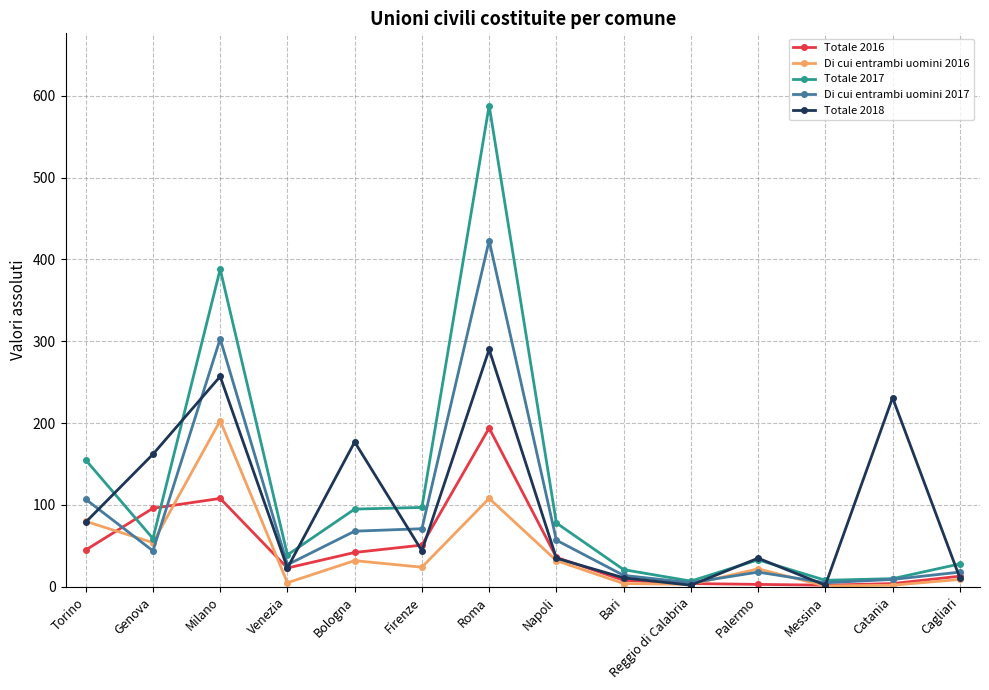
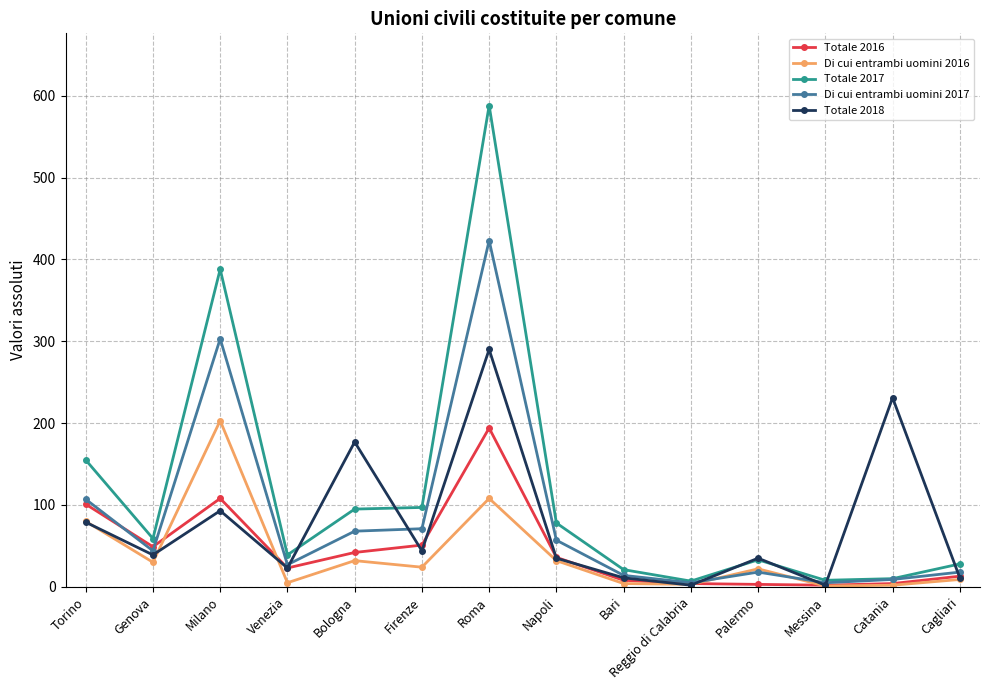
Totale 2016, Torino: 50 -> 100
Totale 2016, Genova: 100 -> 50
Di cui entrambi uomini 2016, Genova: 50 -> 30
Totale 2018, Genova: 160 -> 40
Totale 2018, Milano: 260 -> 90
